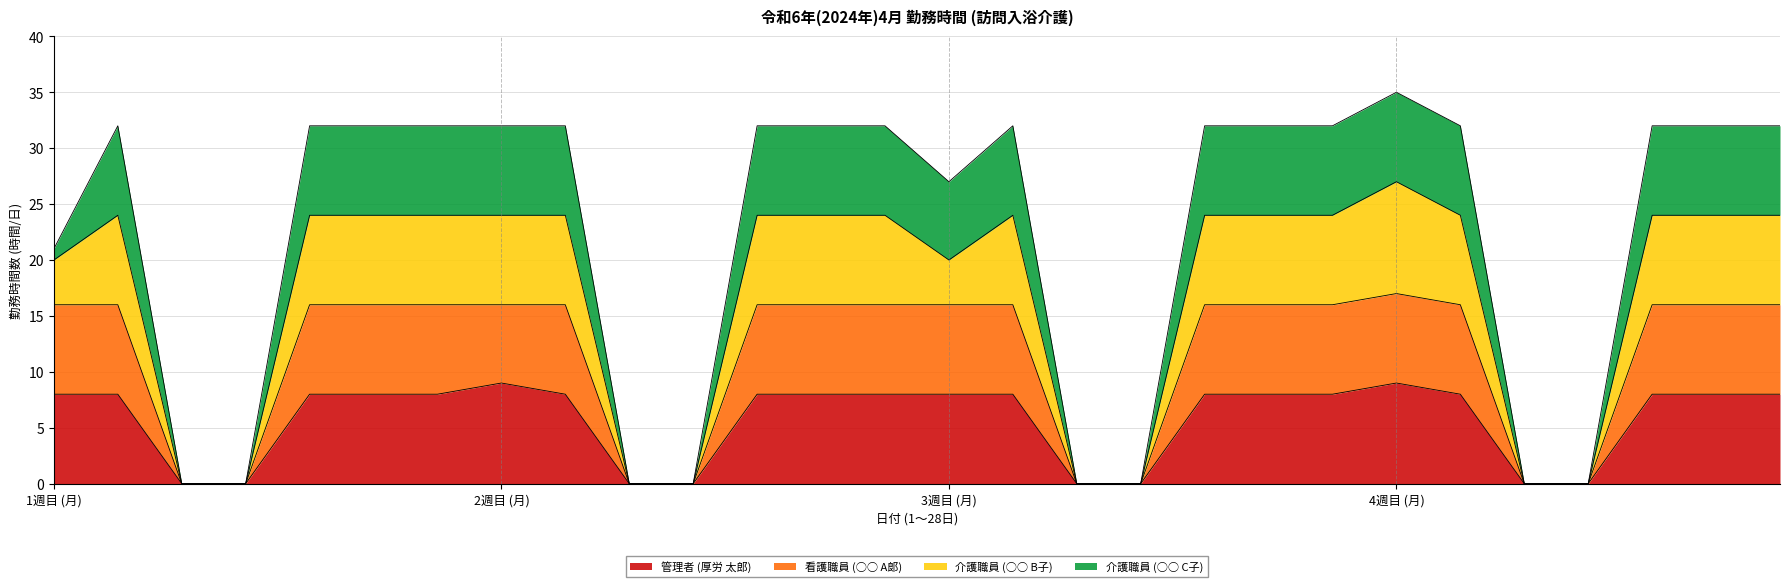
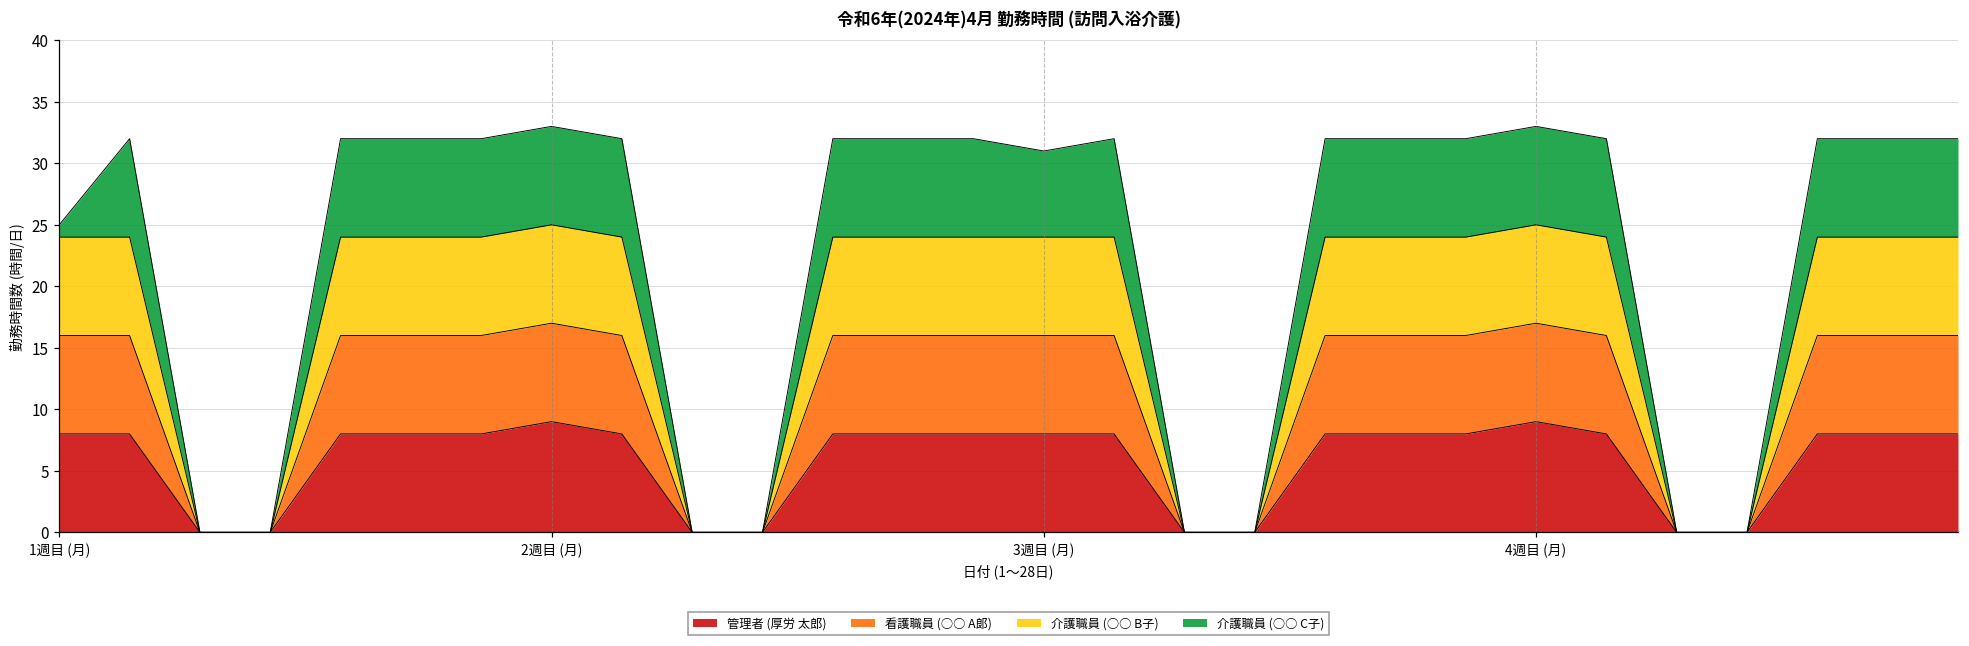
介護職員 (○○ B子), 1週目 (月): 4 -> 8
看護職員 (○○ A郞), 2週目 (月): 7 -> 8
介護職員 (○○ B子), 3週目 (月): 4 -> 8
介護職員 (○○ B子), 4週目 (月): 10 -> 8
